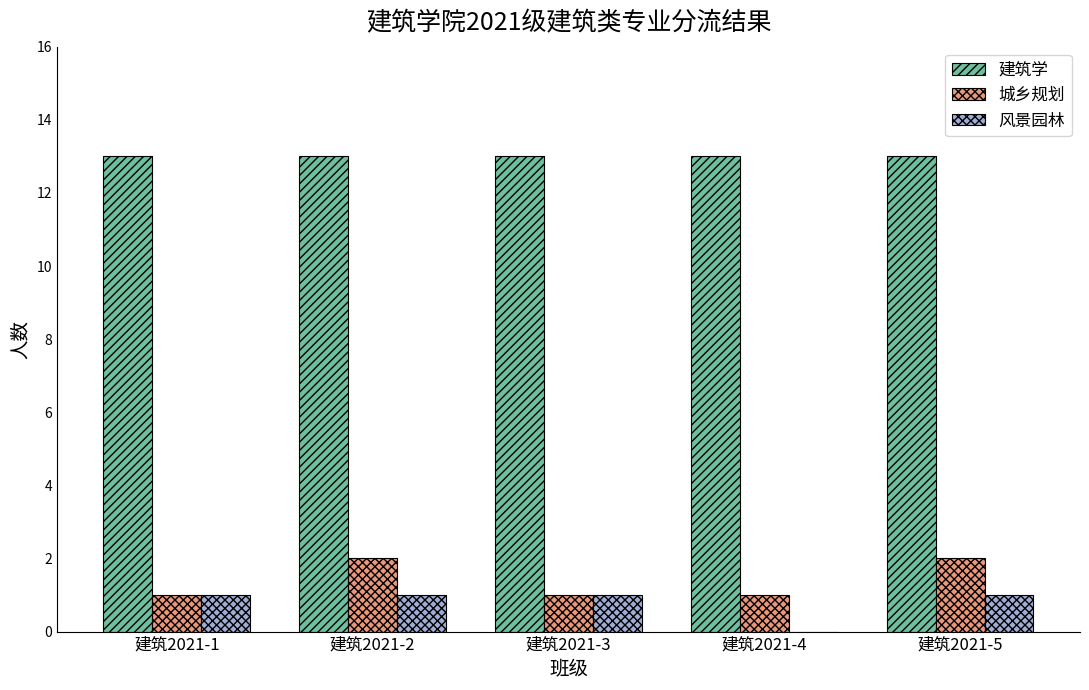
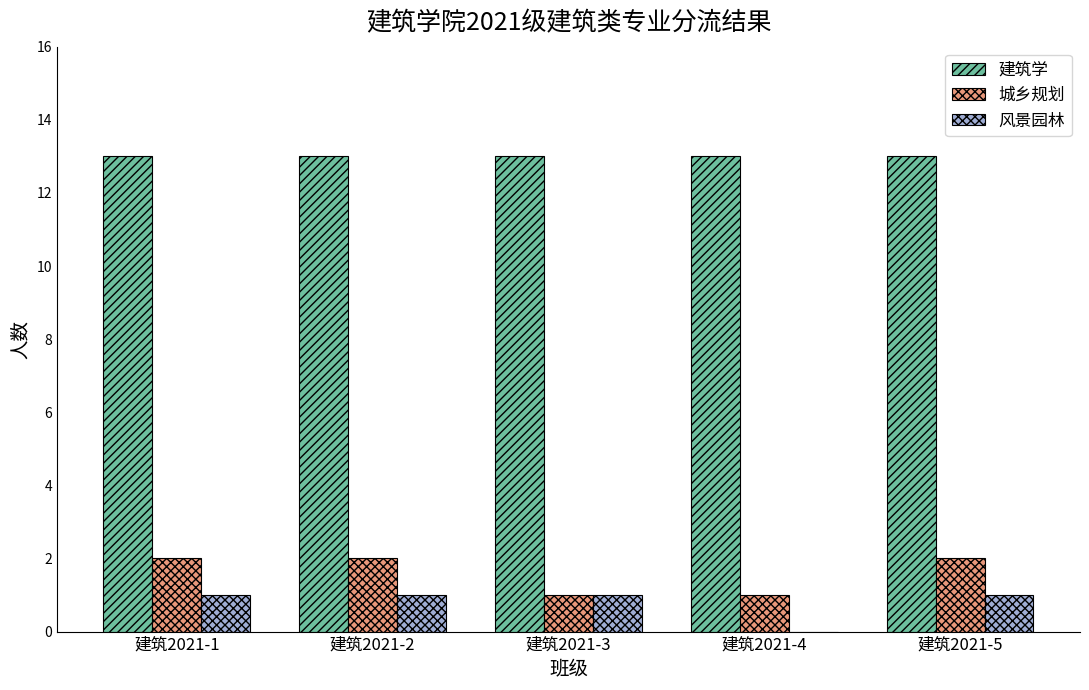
城乡规划, 建筑2021-1: 1 -> 2
